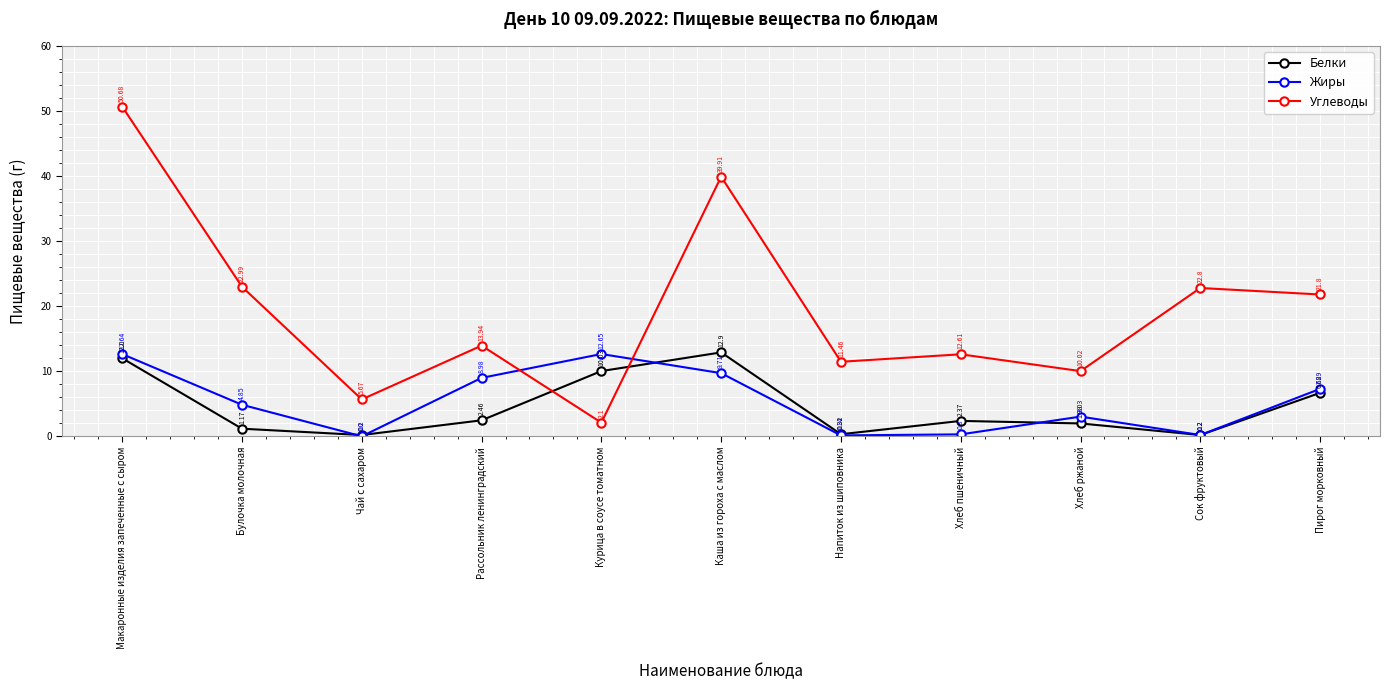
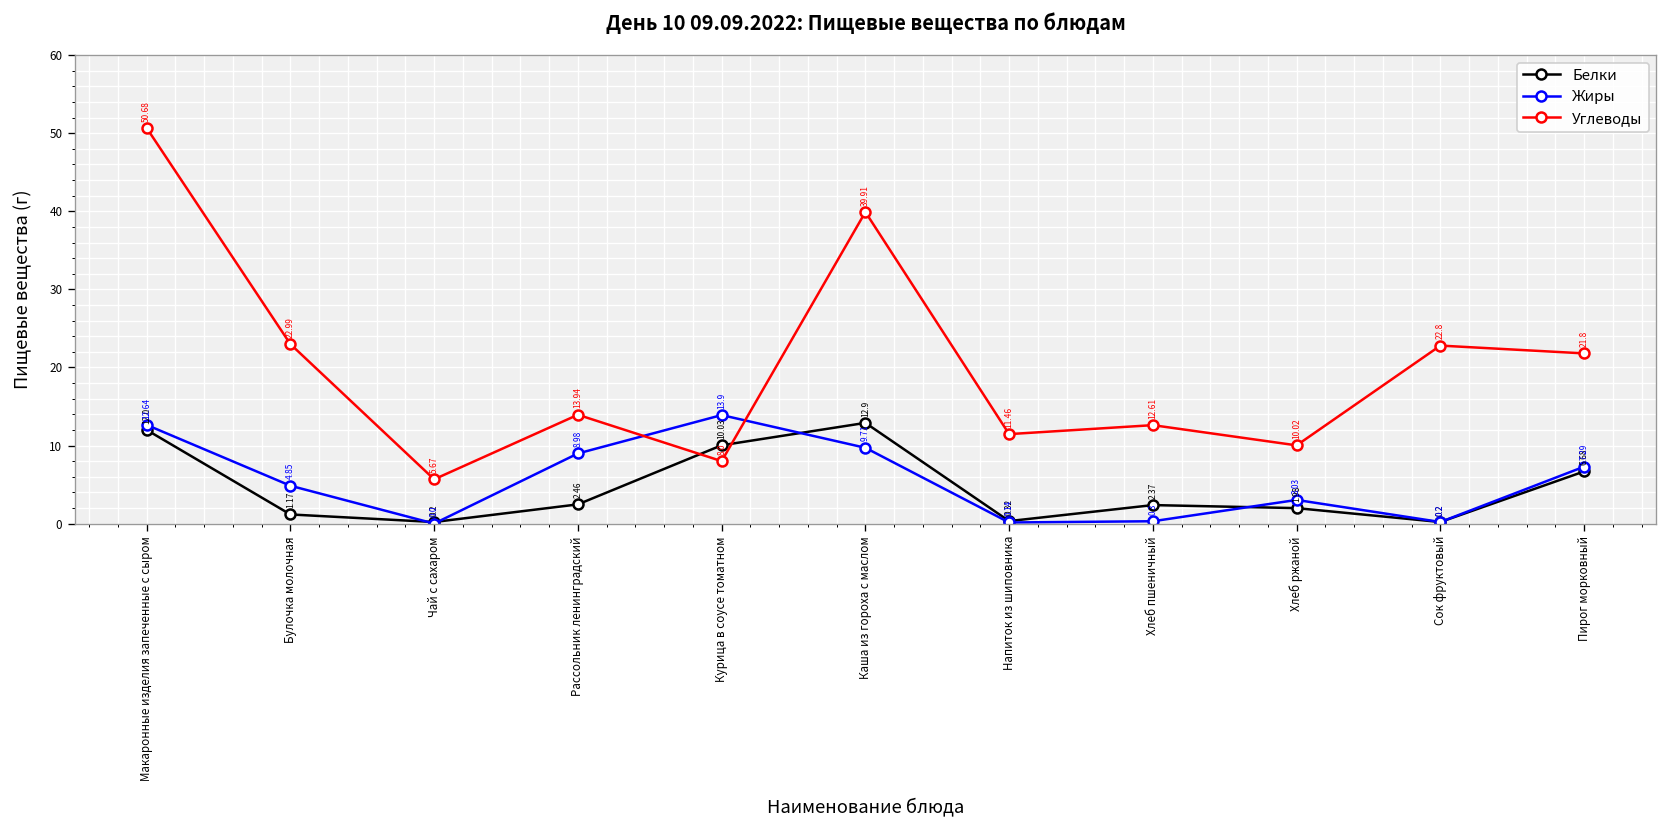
Жиры, Курица в соусе томатном: 12.65 -> 13.9
Углеводы, Курица в соусе томатном: 2.1 -> 8.0
